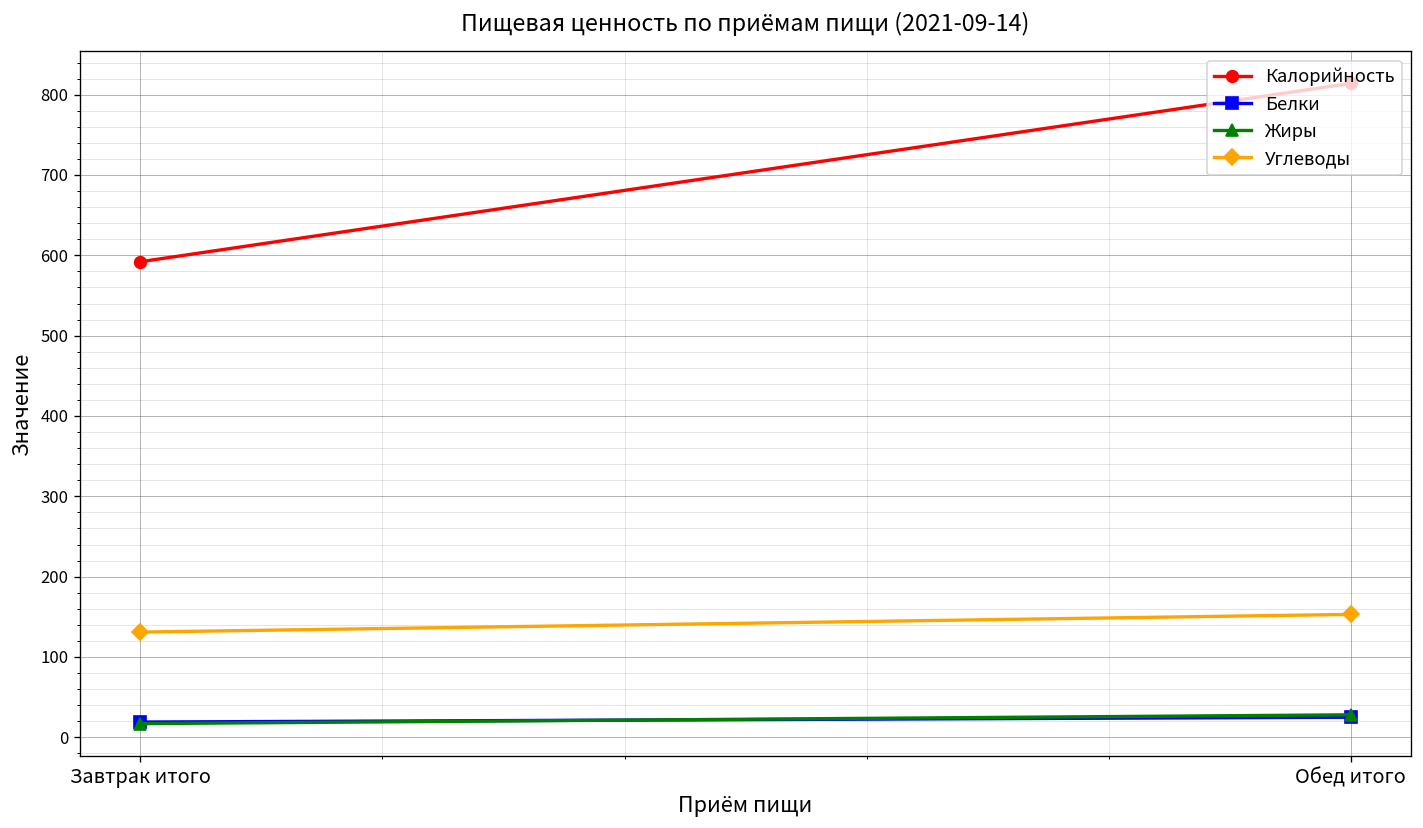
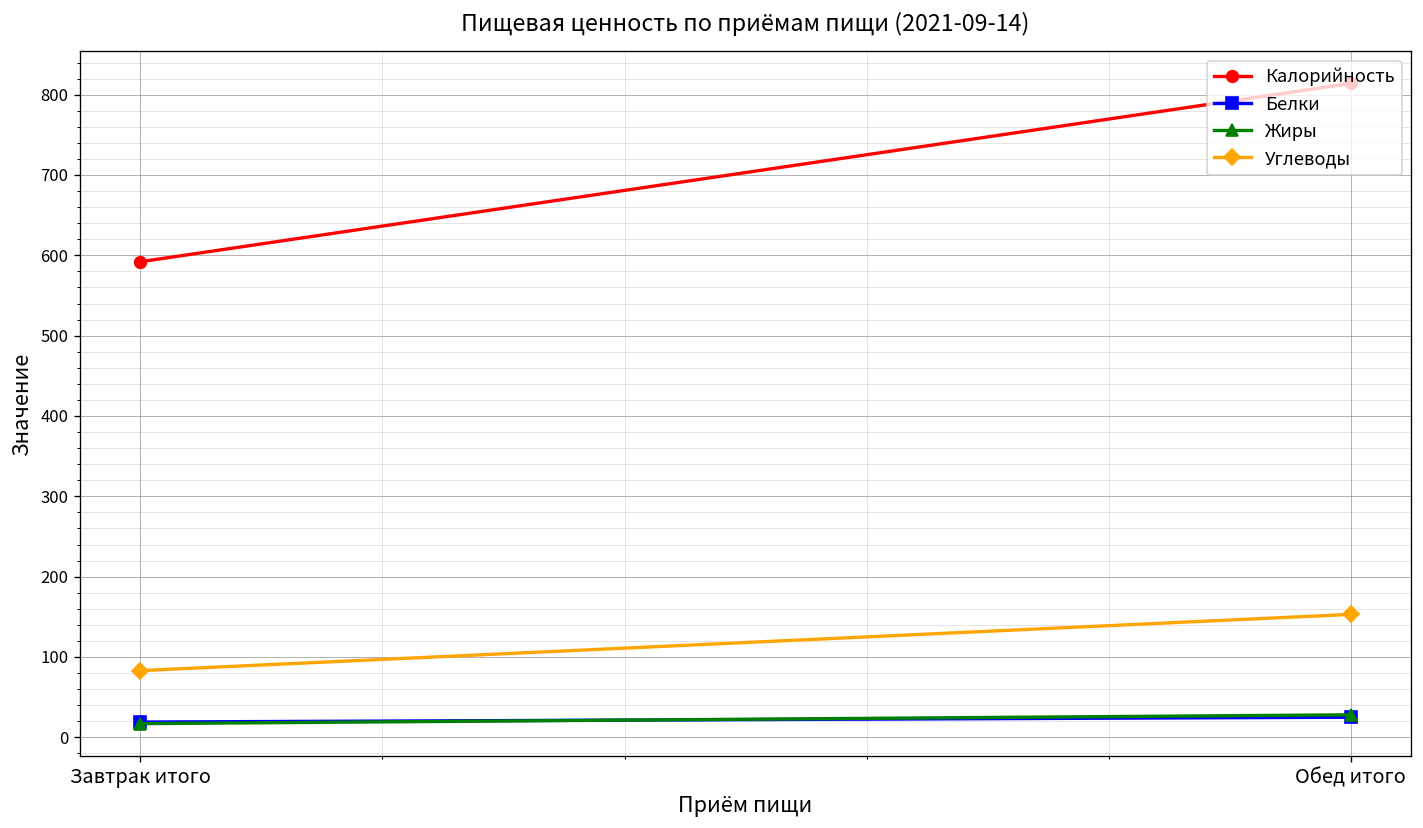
Углеводы, Завтрак итого: 130 -> 80
